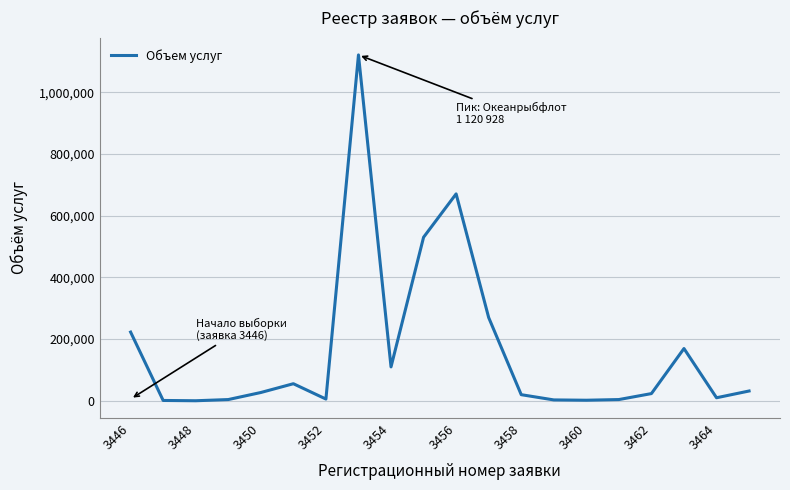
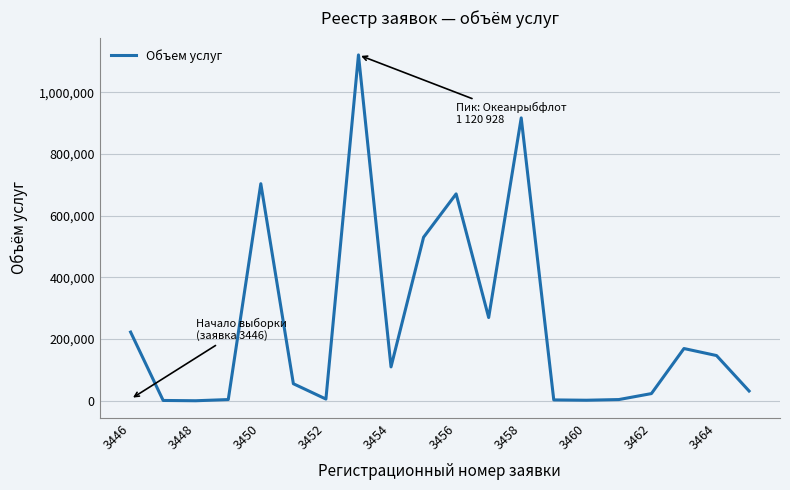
3450: 30,000 -> 700,000
3458: 20,000 -> 920,000
3464: 10,000 -> 150,000
